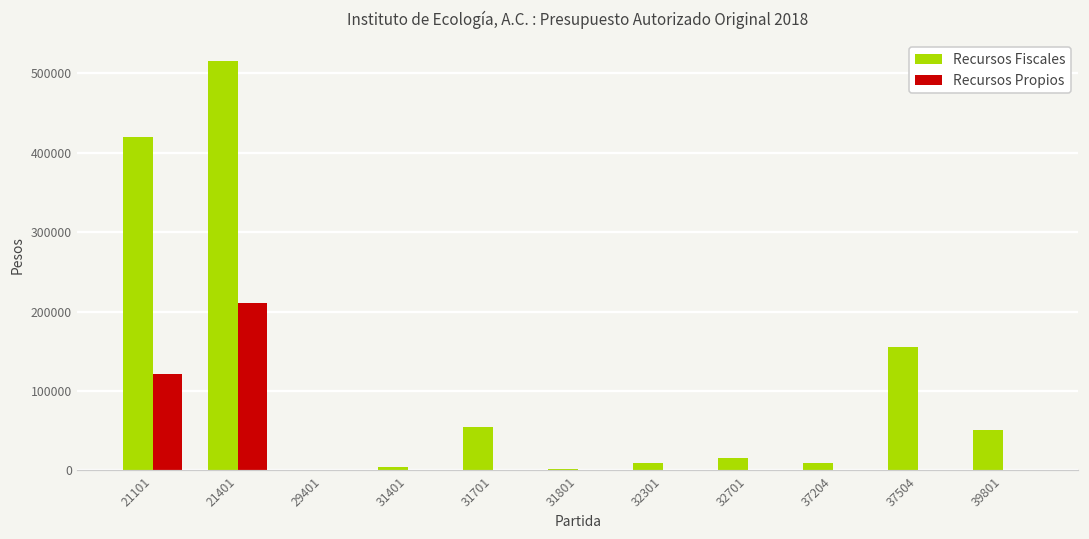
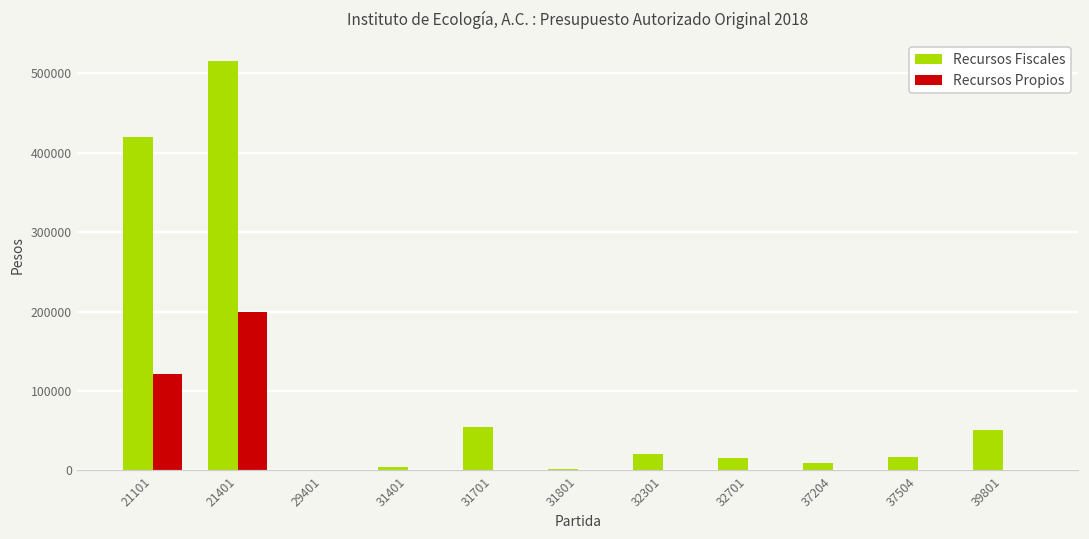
Recursos Propios, 21401: 210000 -> 200000
Recursos Fiscales, 32301: 10000 -> 20000
Recursos Fiscales, 37504: 160000 -> 20000
